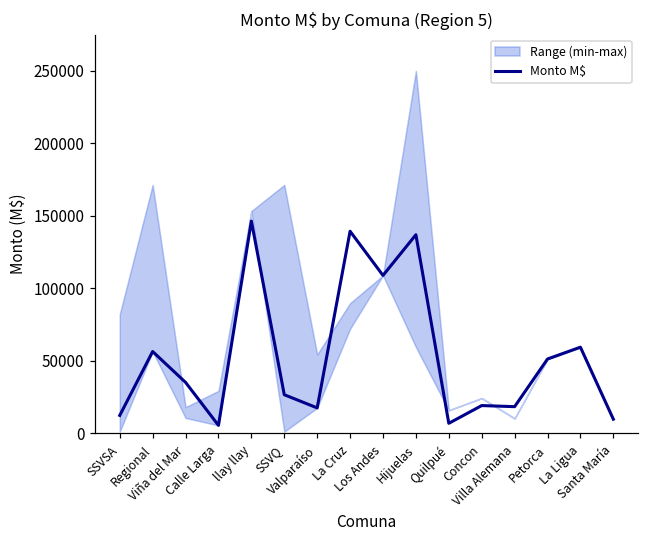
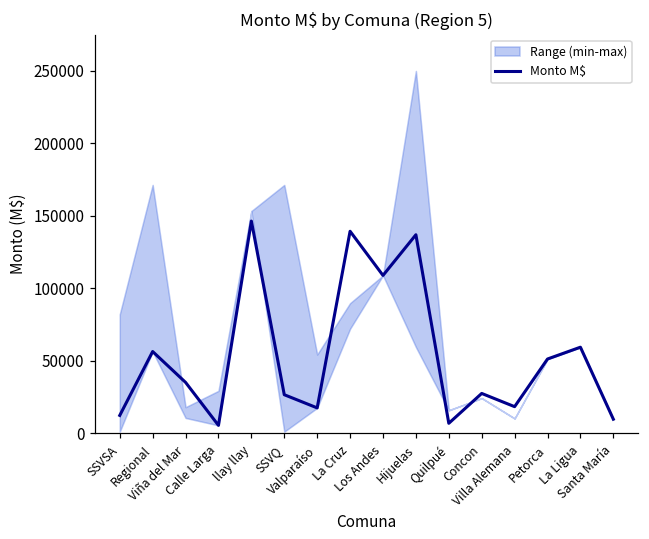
Monto M$, Concon: 19000 -> 28000
